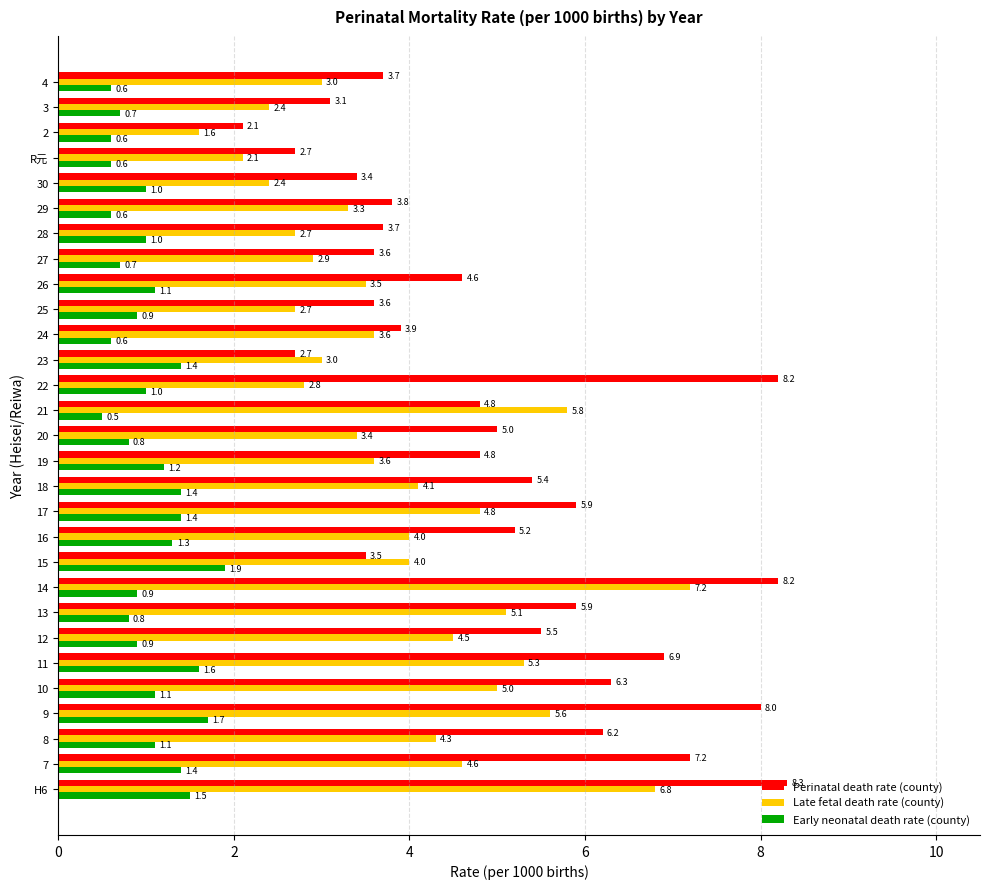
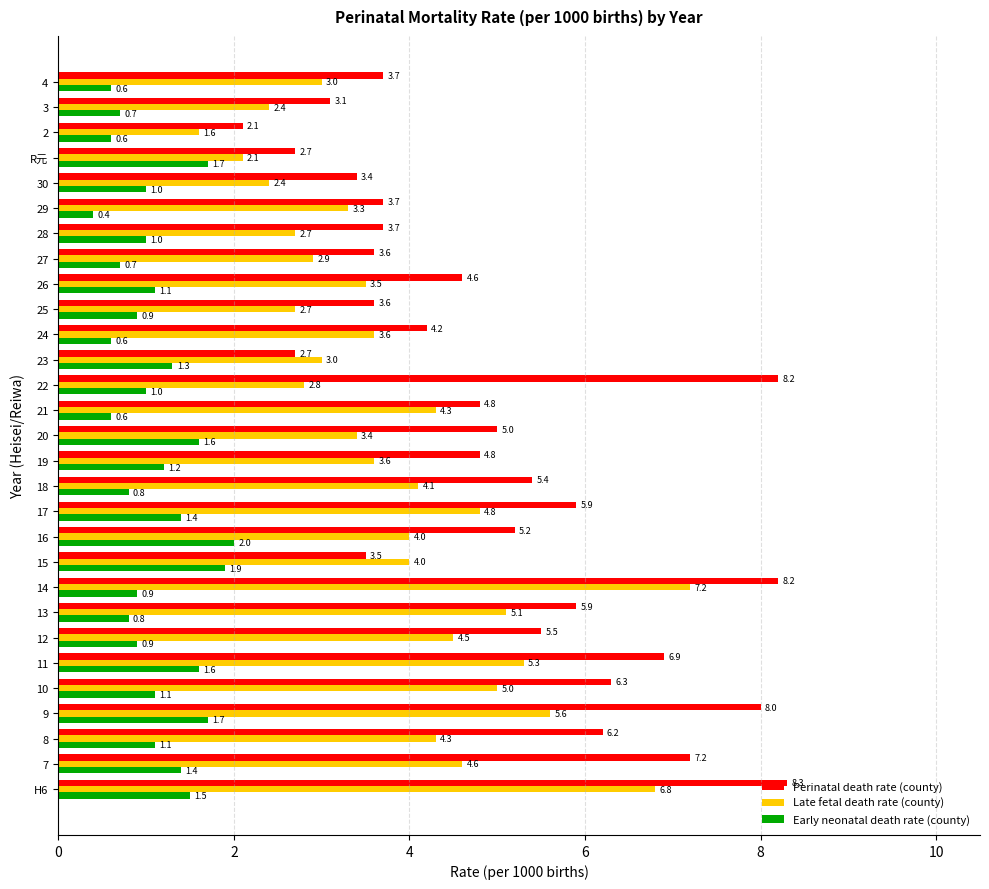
Early neonatal death rate (county), R元: 0.6 -> 1.7
Perinatal death rate (county), 29: 3.8 -> 3.7
Early neonatal death rate (county), 29: 0.6 -> 0.4
Perinatal death rate (county), 24: 3.9 -> 4.2
Early neonatal death rate (county), 23: 1.4 -> 1.3
Late fetal death rate (county), 21: 5.8 -> 4.3
Early neonatal death rate (county), 21: 0.5 -> 0.6
Early neonatal death rate (county), 20: 0.8 -> 1.6
Early neonatal death rate (county), 18: 1.4 -> 0.8
Early neonatal death rate (county), 16: 1.3 -> 2.0
